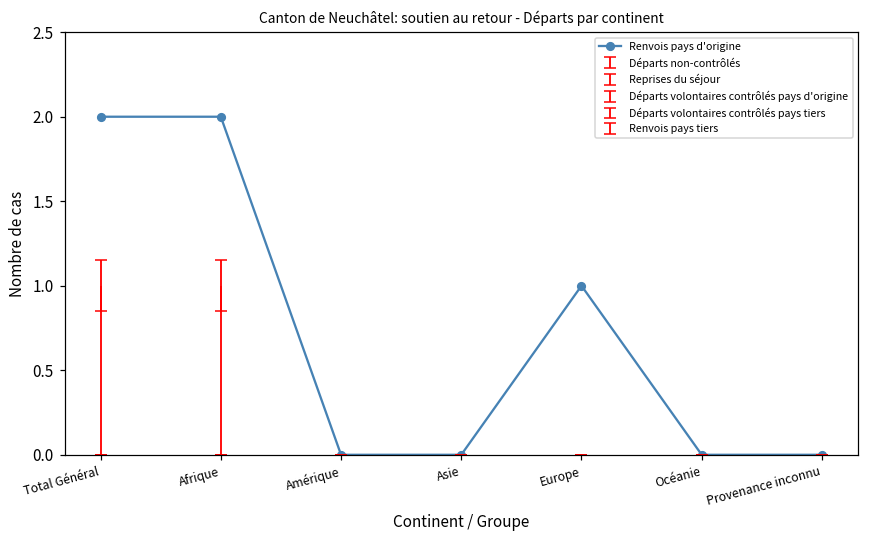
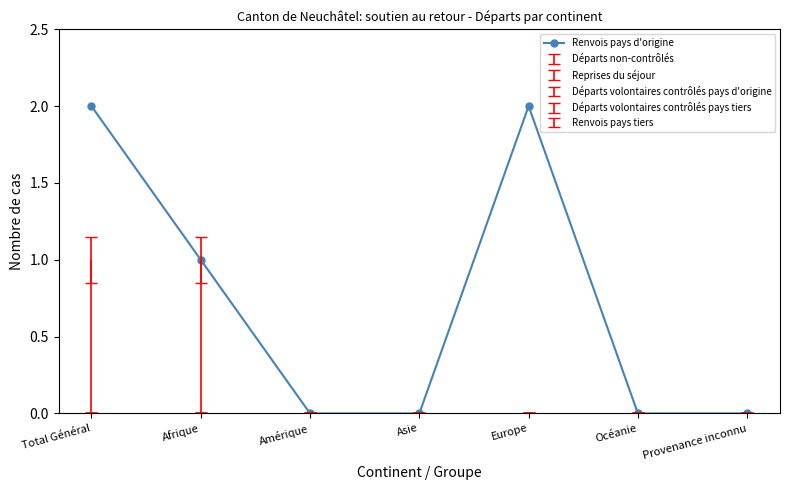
Renvois pays d'origine, Afrique: 2 -> 1
Renvois pays d'origine, Europe: 1 -> 2
